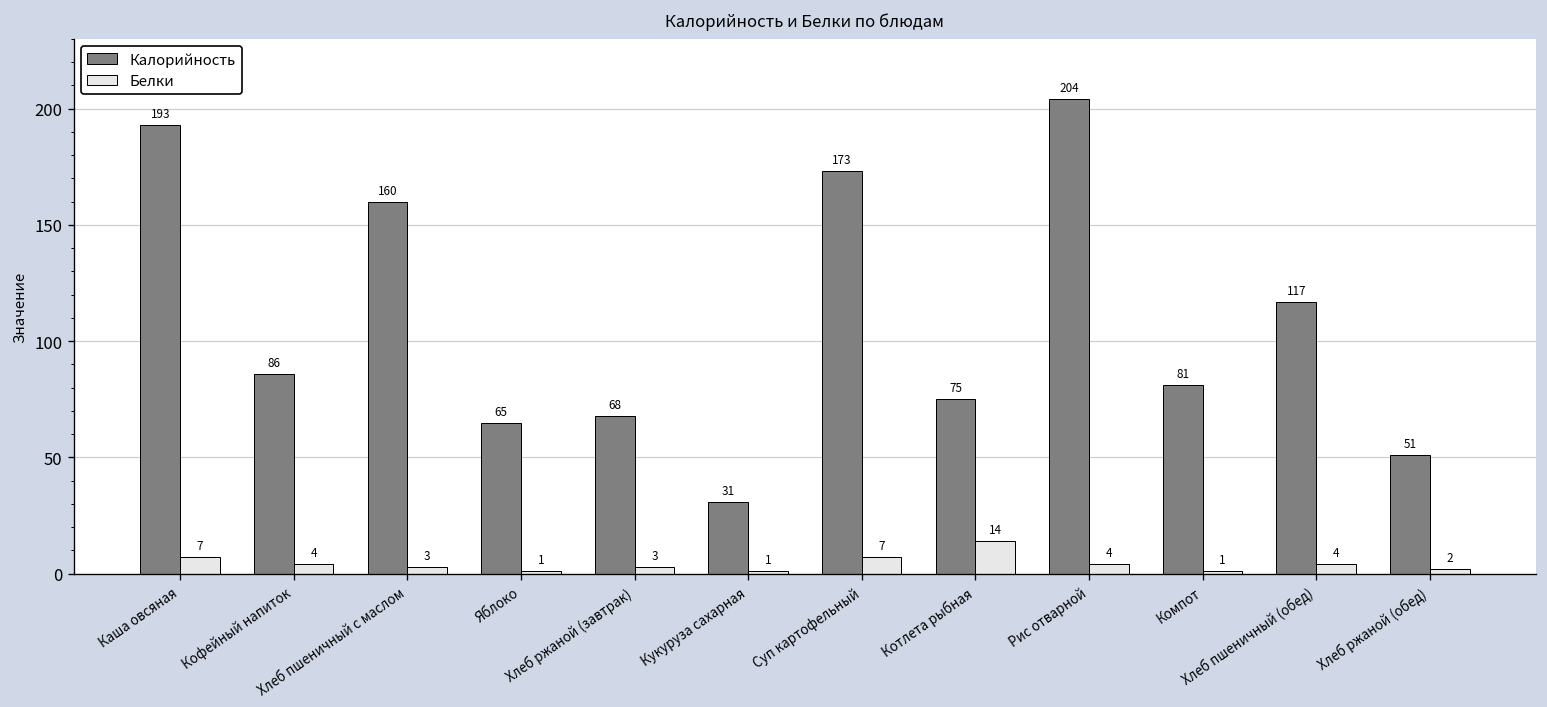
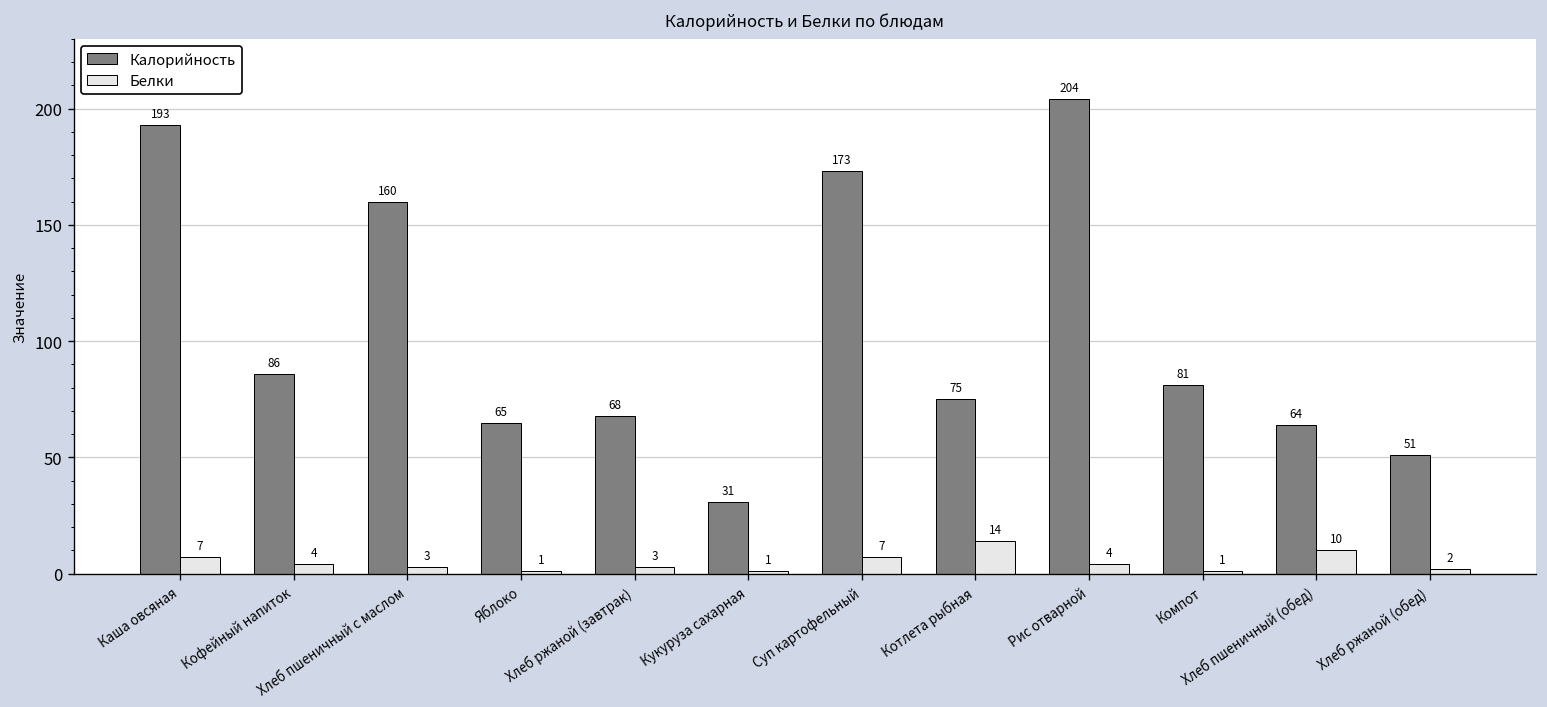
Калорийность, Хлеб пшеничный (обед): 117 -> 64
Белки, Хлеб пшеничный (обед): 4 -> 10
